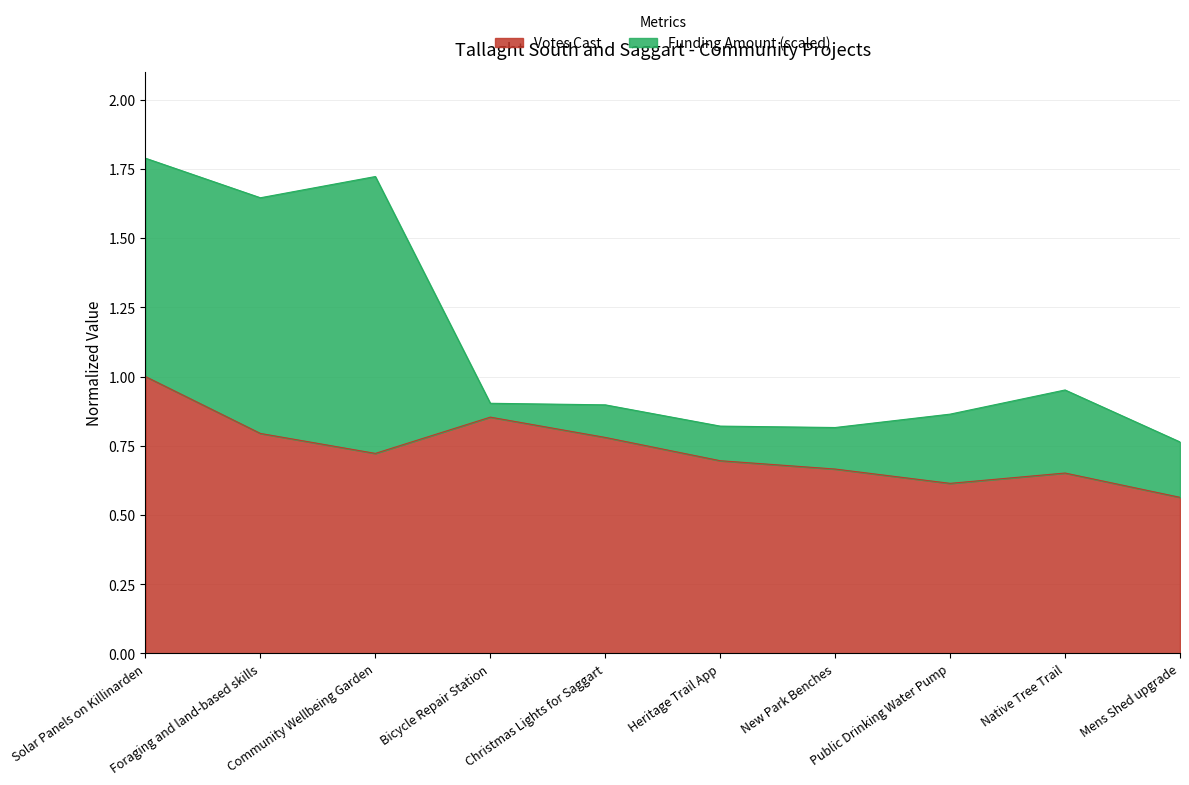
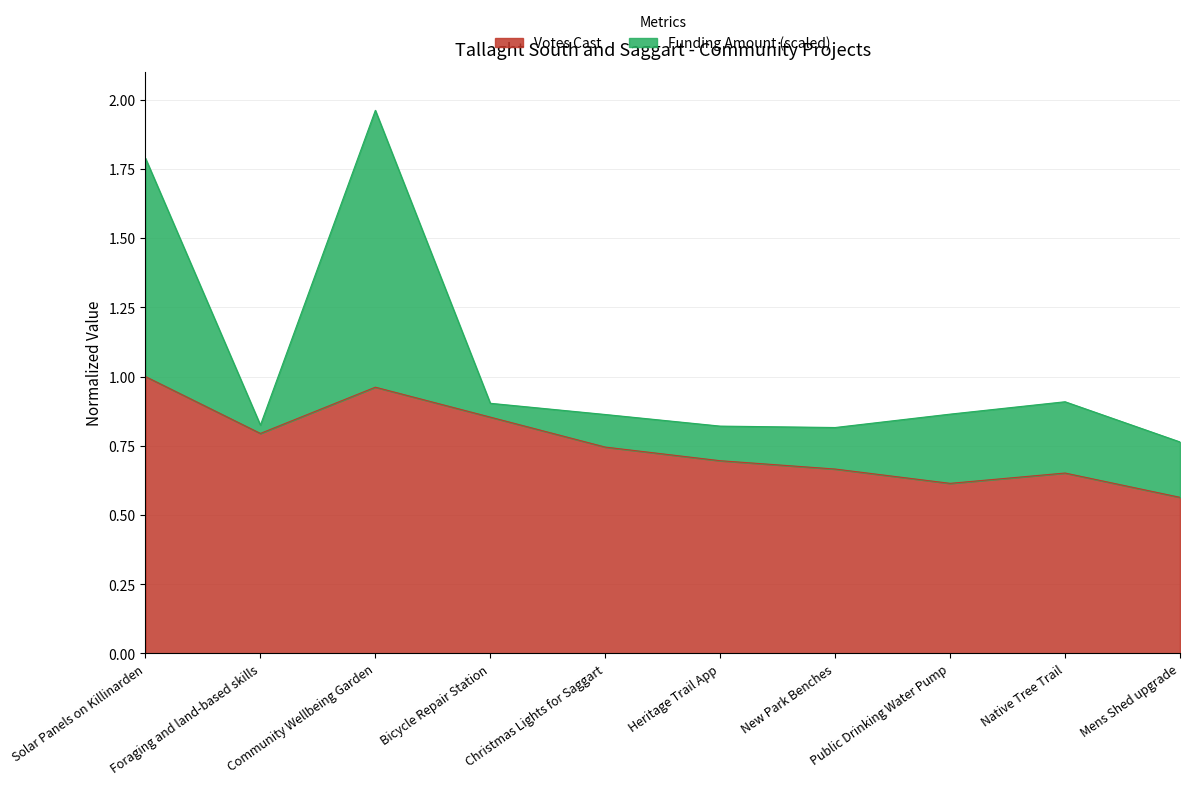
Funding Amount (scaled), Foraging and land-based skills: 0.85 -> 0.03
Votes Cast, Community Wellbeing Garden: 0.72 -> 0.96
Votes Cast, Christmas Lights for Saggart: 0.78 -> 0.75
Funding Amount (scaled), Native Tree Trail: 0.30 -> 0.26
